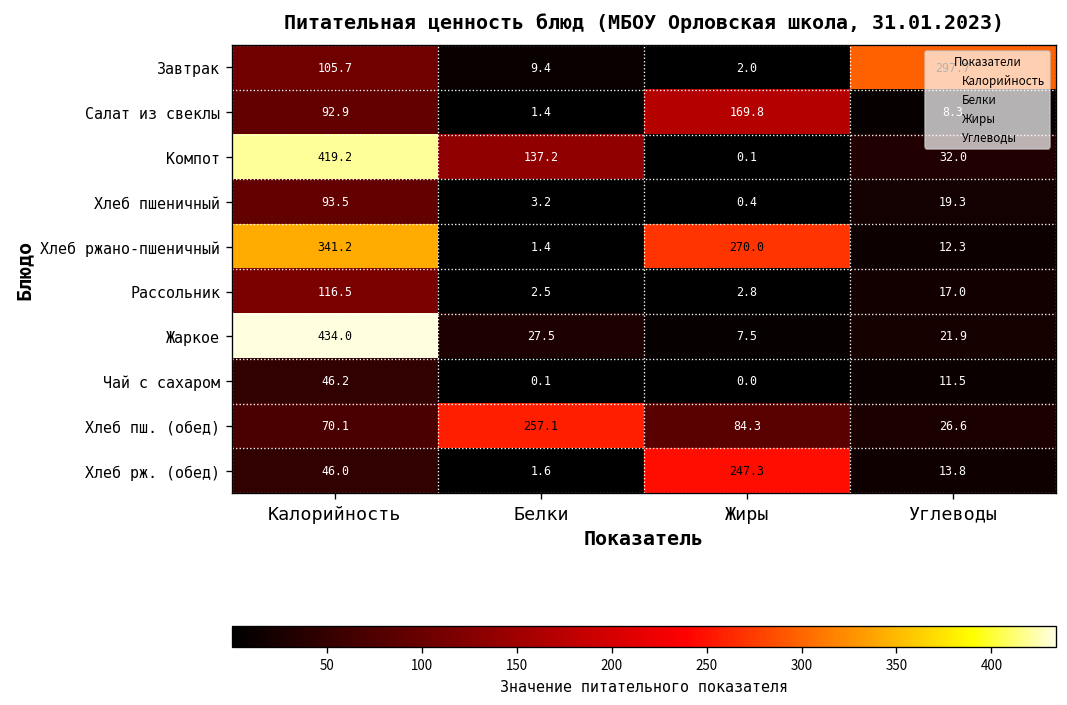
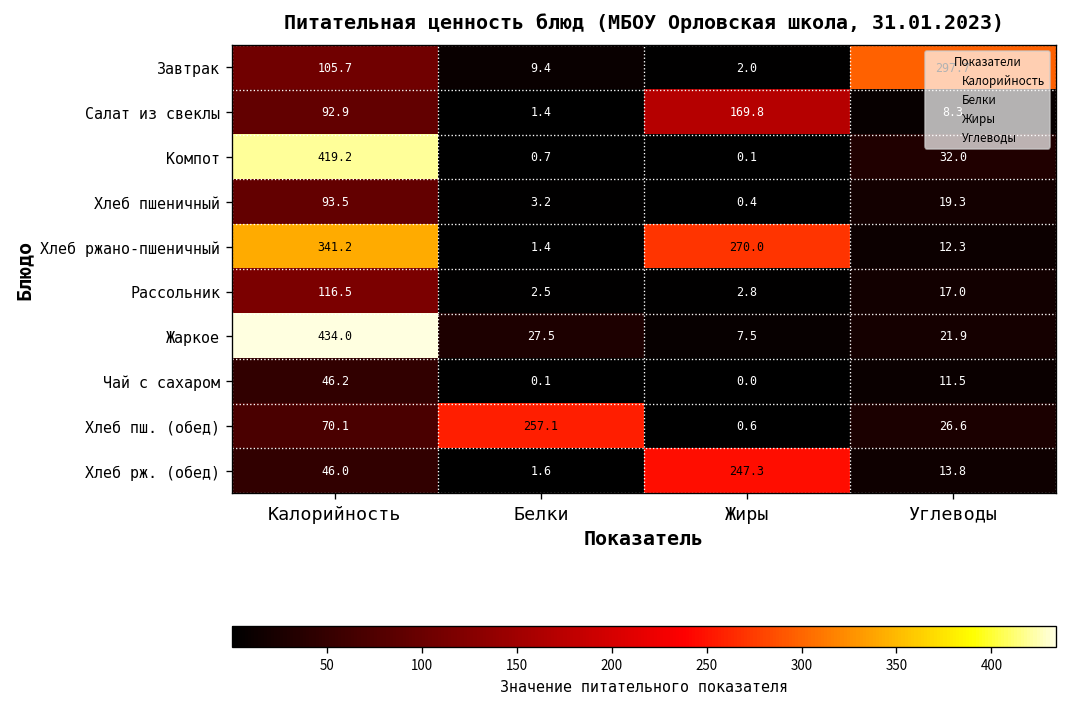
Компот, Белки: 137.2 -> 0.7
Хлеб пш. (обед), Жиры: 84.3 -> 0.6
